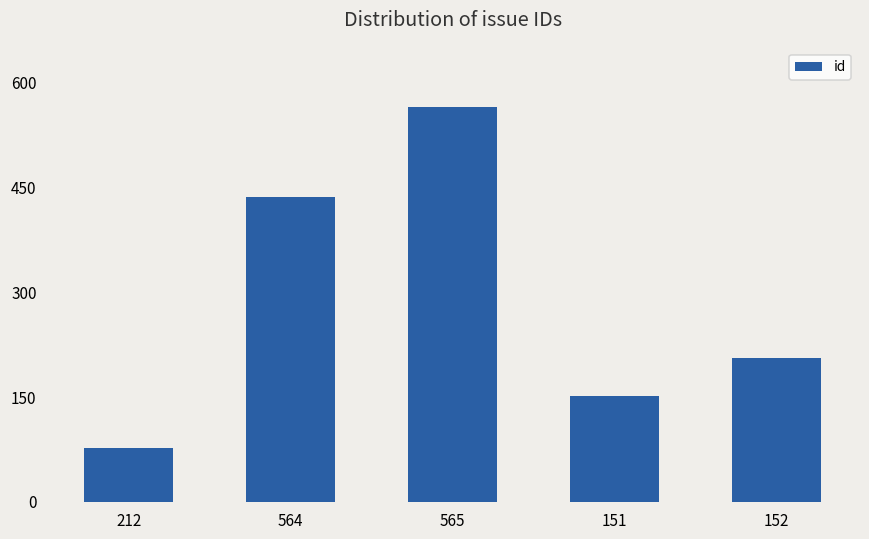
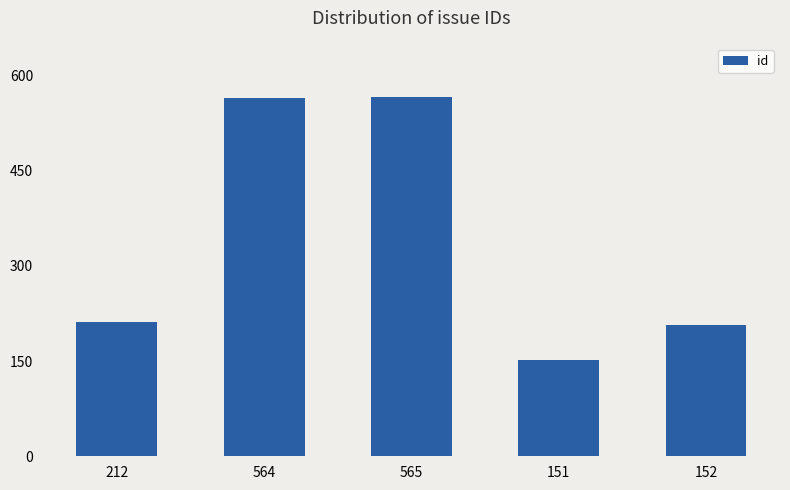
212: 80 -> 210
564: 440 -> 560
